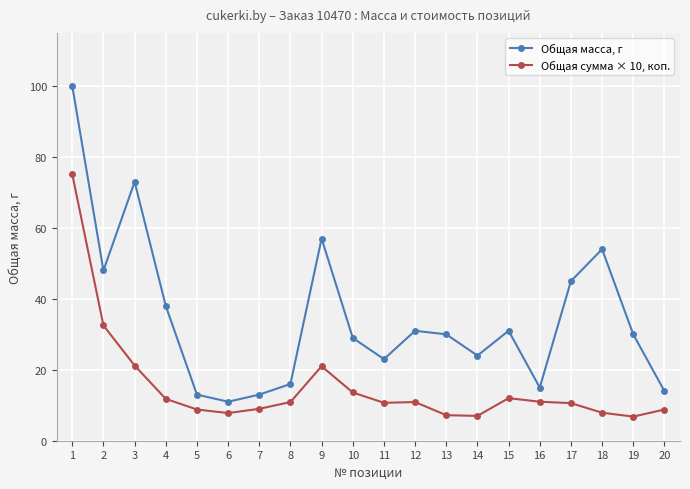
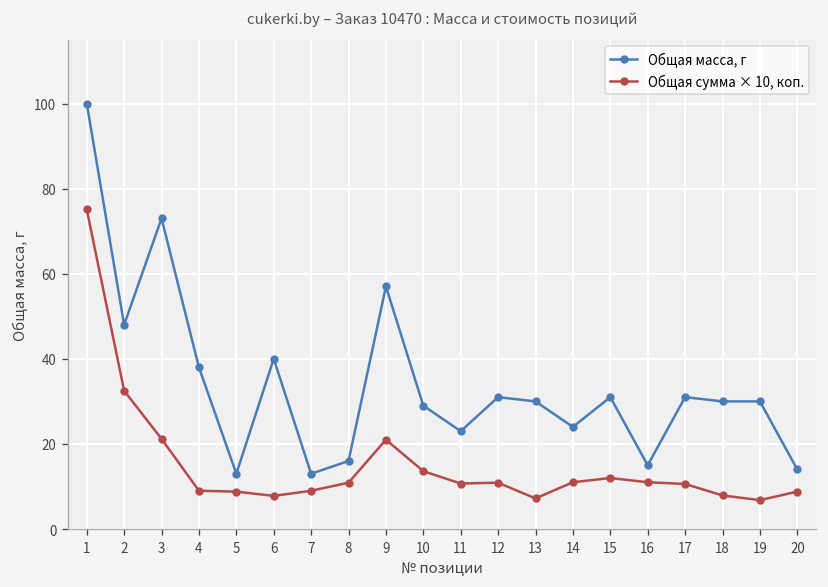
Общая сумма × 10, коп., 4: 12 -> 9
Общая масса, г, 6: 11 -> 40
Общая сумма × 10, коп., 14: 7 -> 11
Общая масса, г, 17: 45 -> 31
Общая масса, г, 18: 54 -> 30
